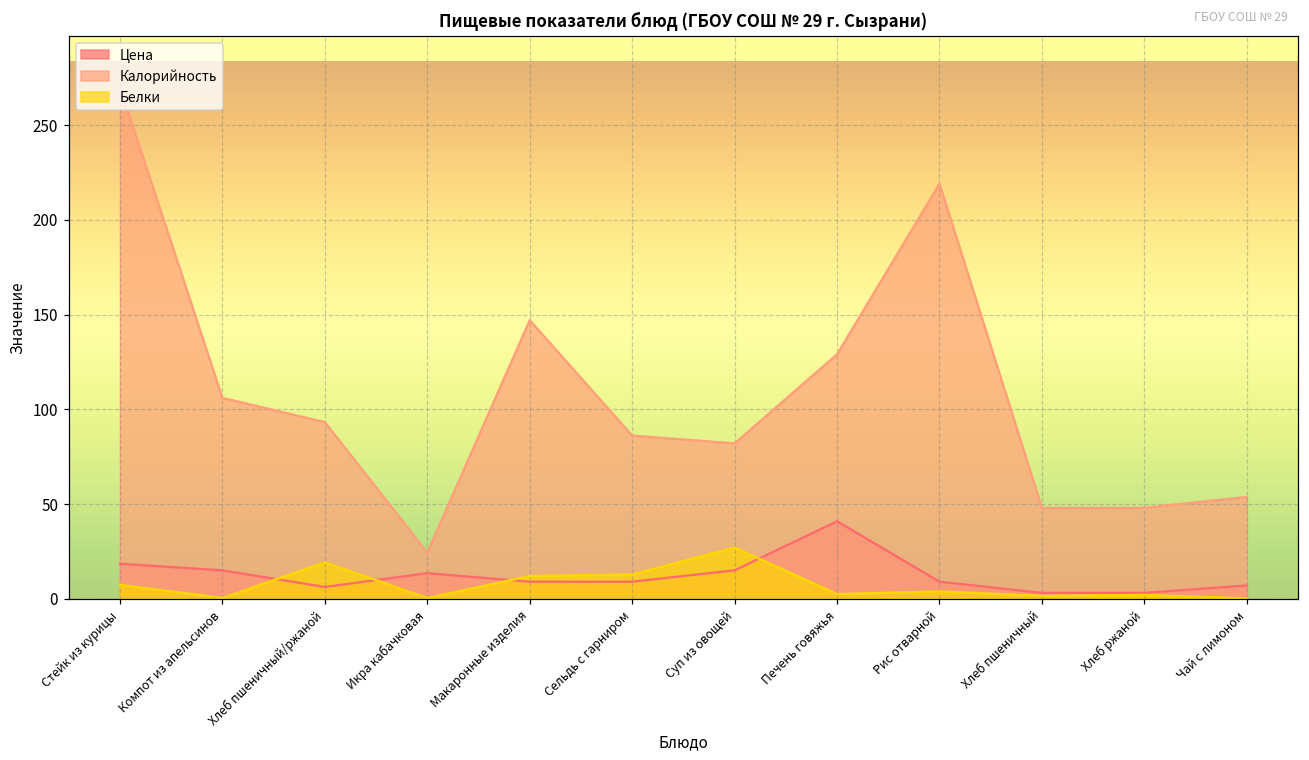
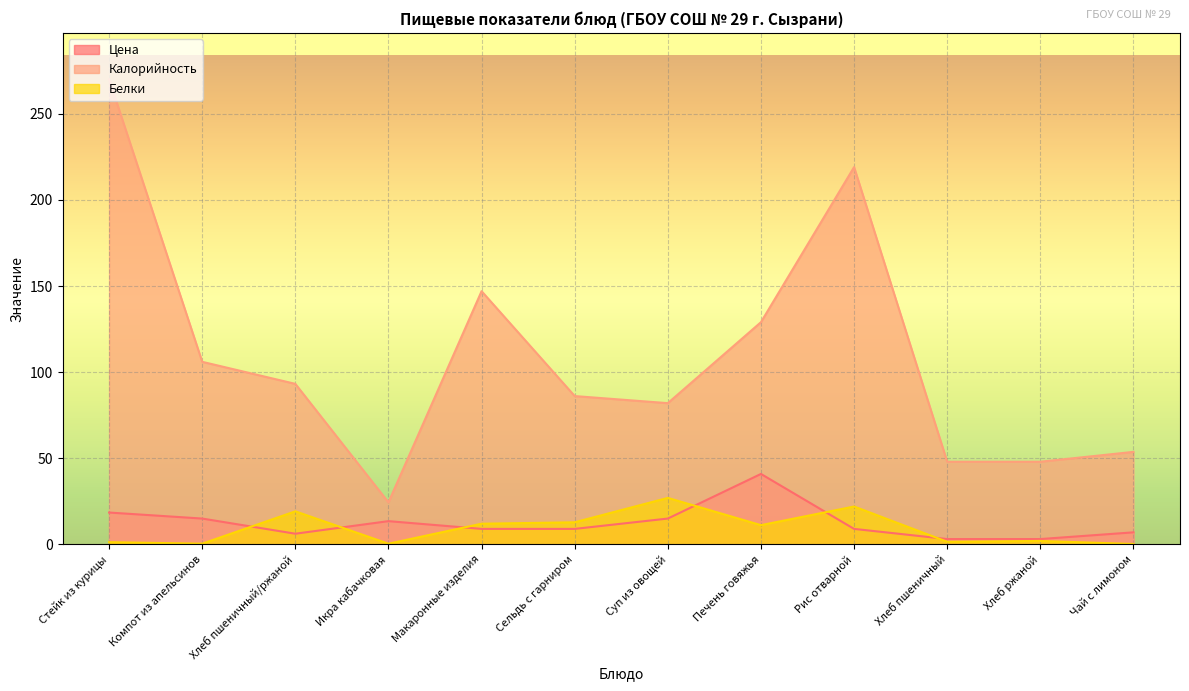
Белки, Стейк из курицы: 7 -> 1
Белки, Печень говяжья: 3 -> 11
Белки, Рис отварной: 4 -> 22
